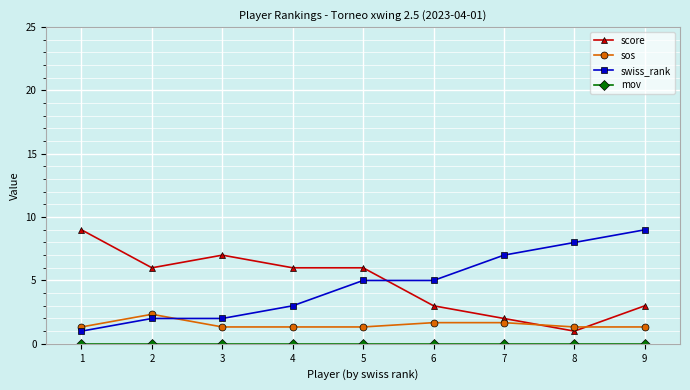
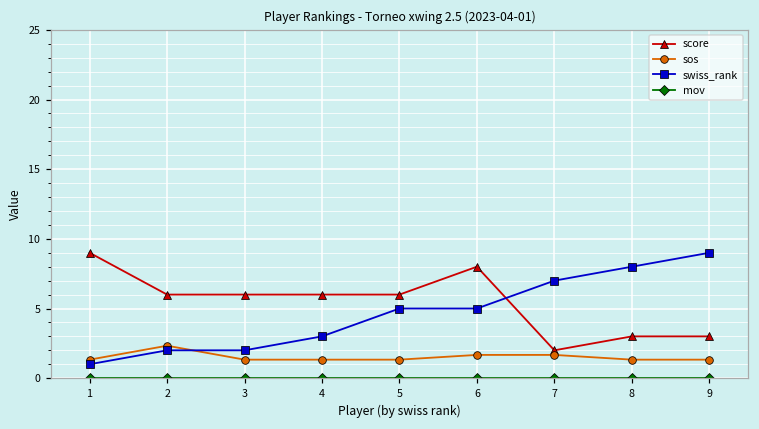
score, 3: 7 -> 6
score, 6: 3 -> 8
score, 8: 1 -> 3
